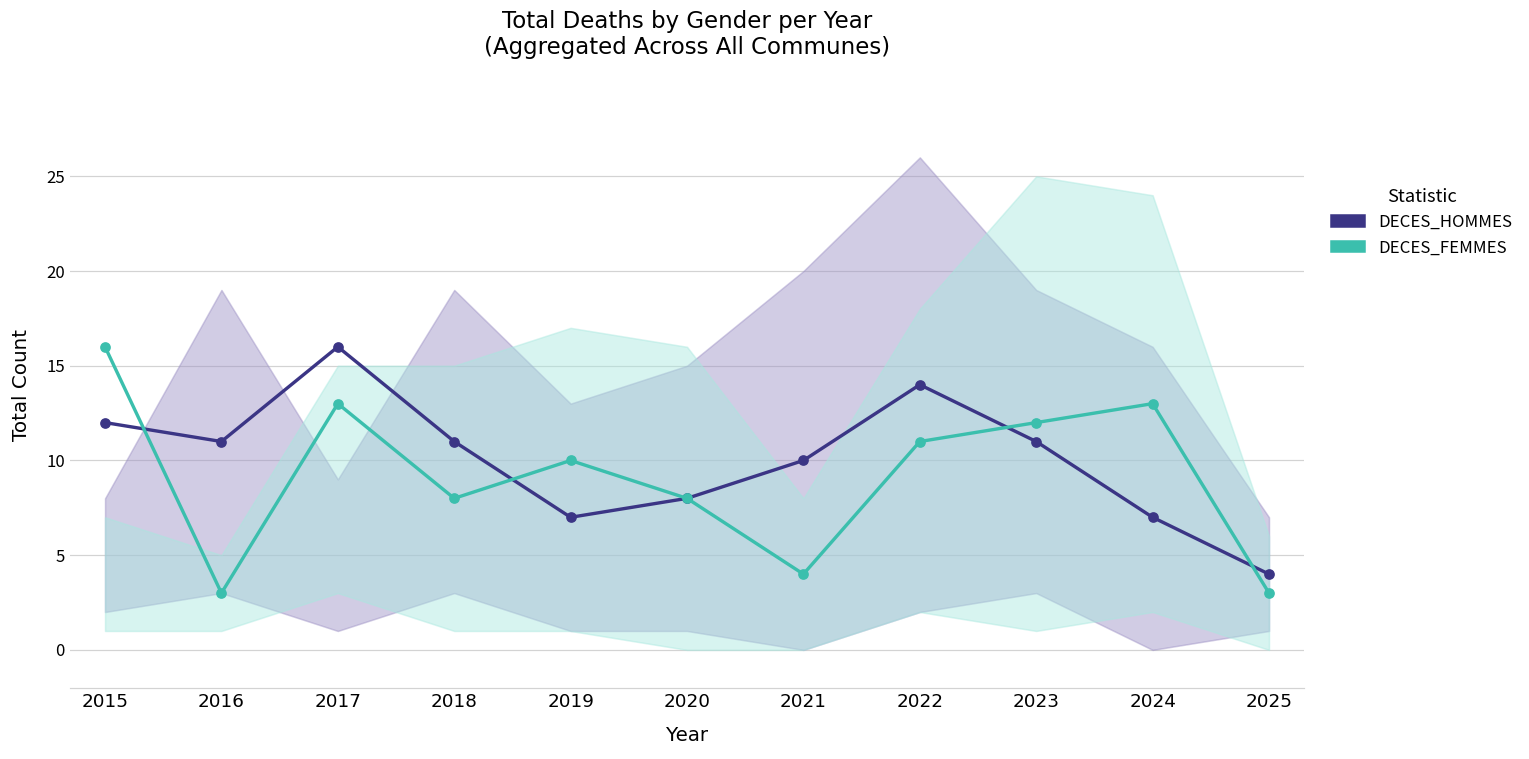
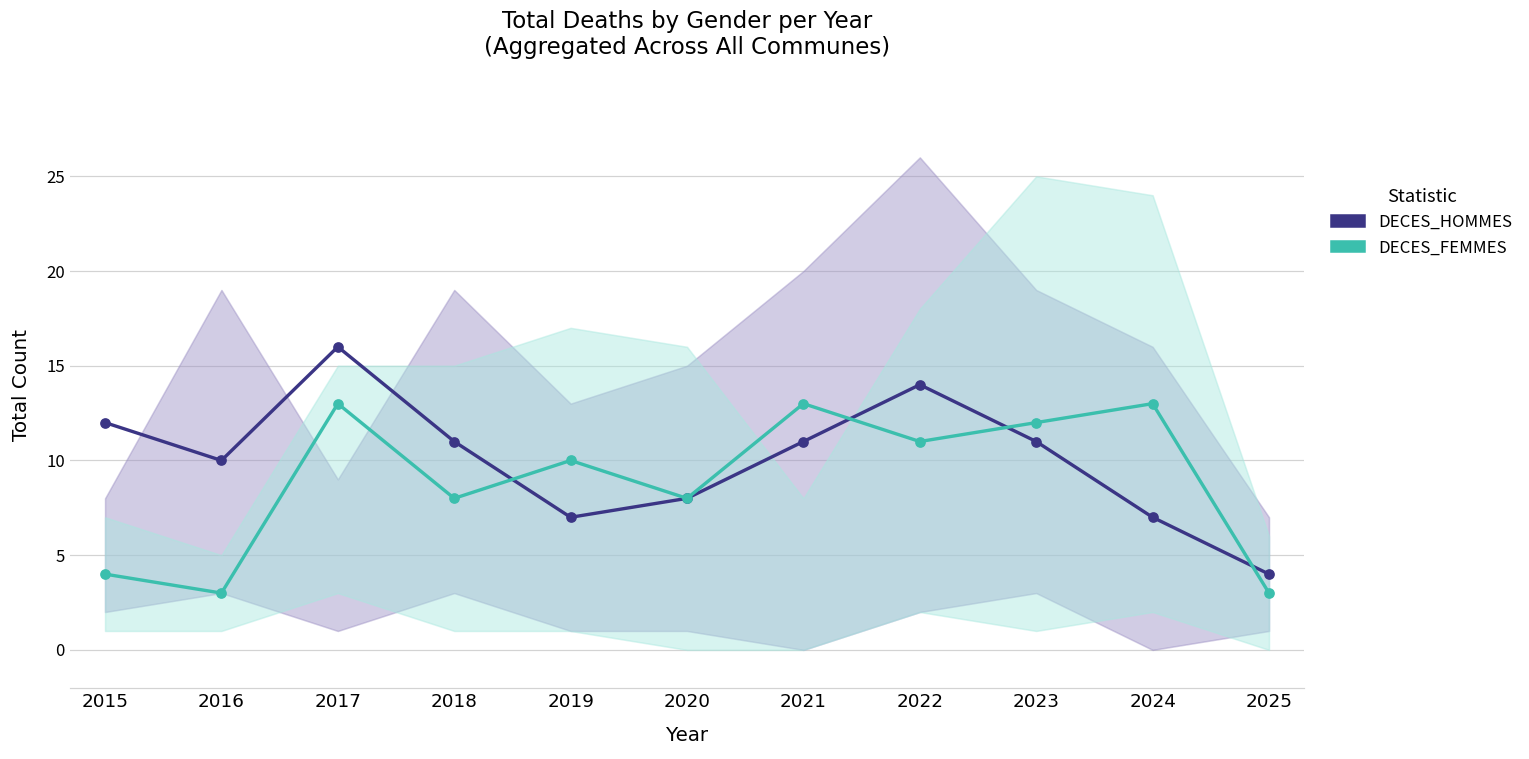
DECES_FEMMES, 2015: 16 -> 4
DECES_HOMMES, 2016: 11 -> 10
DECES_HOMMES, 2021: 10 -> 11
DECES_FEMMES, 2021: 4 -> 13
